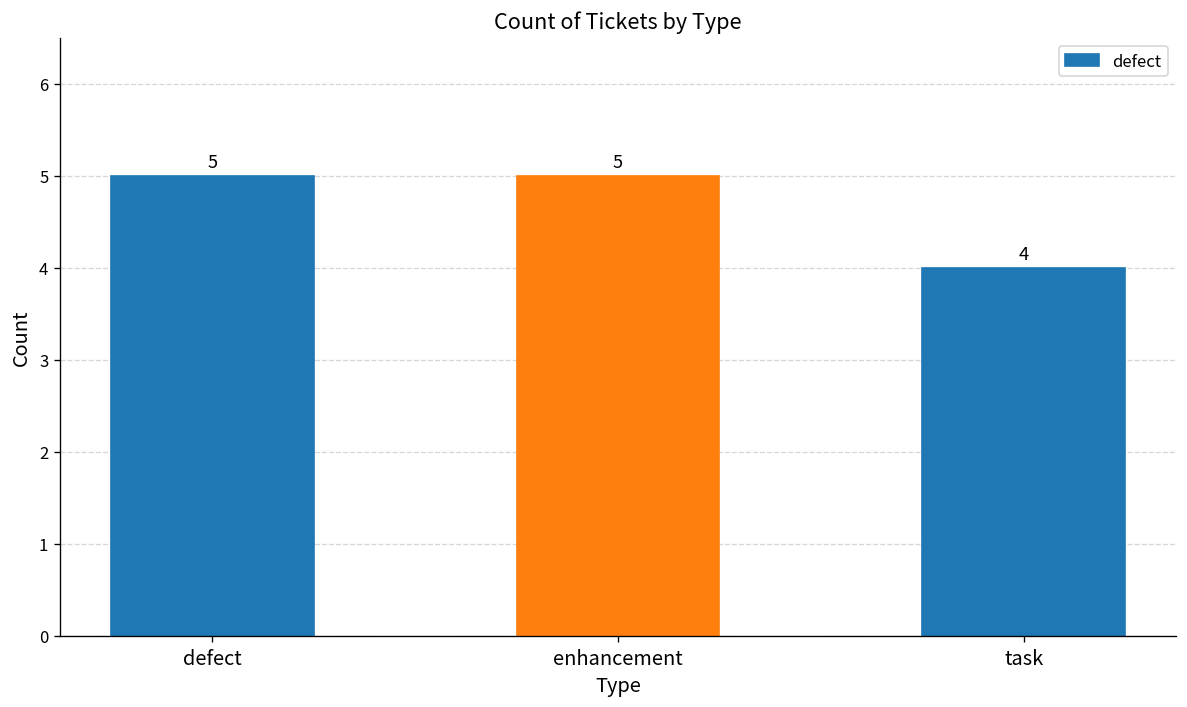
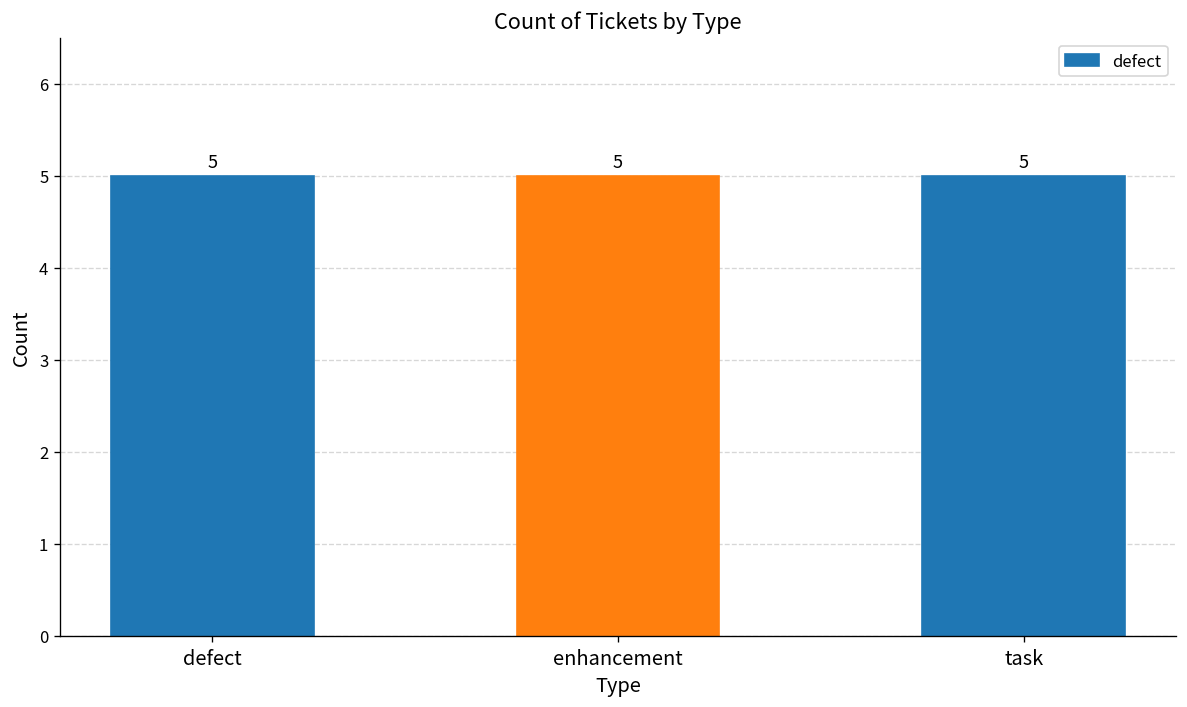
task: 4 -> 5
